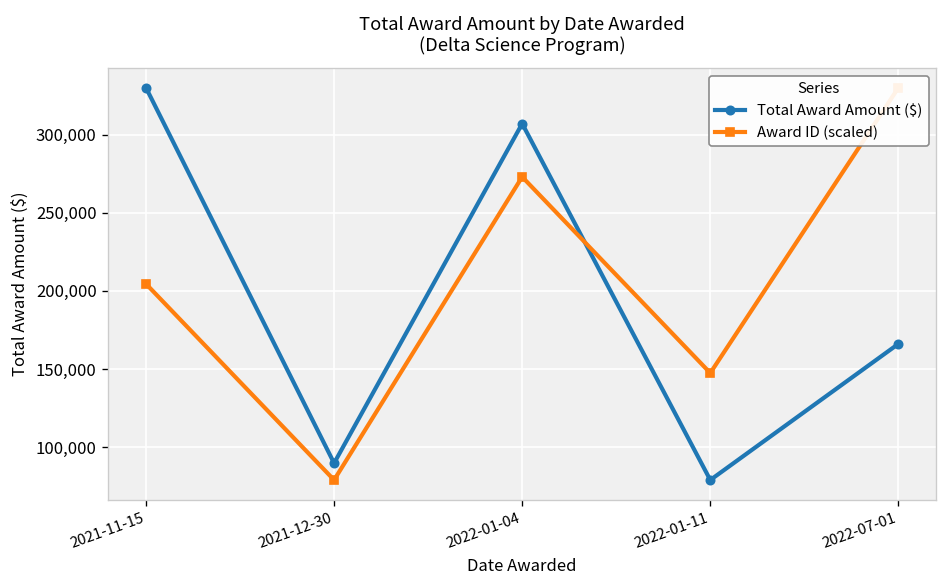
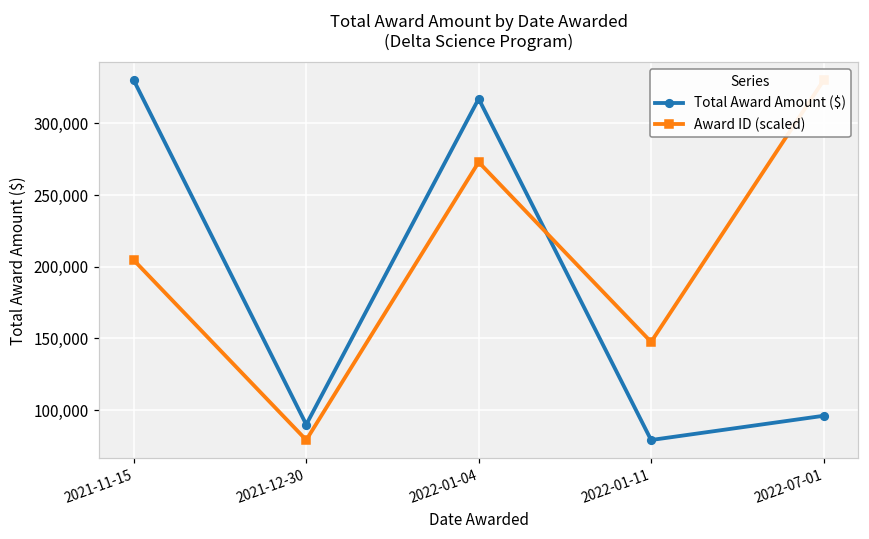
Total Award Amount ($), 2022-01-04: 307,000 -> 317,000
Total Award Amount ($), 2022-07-01: 166,000 -> 96,000
